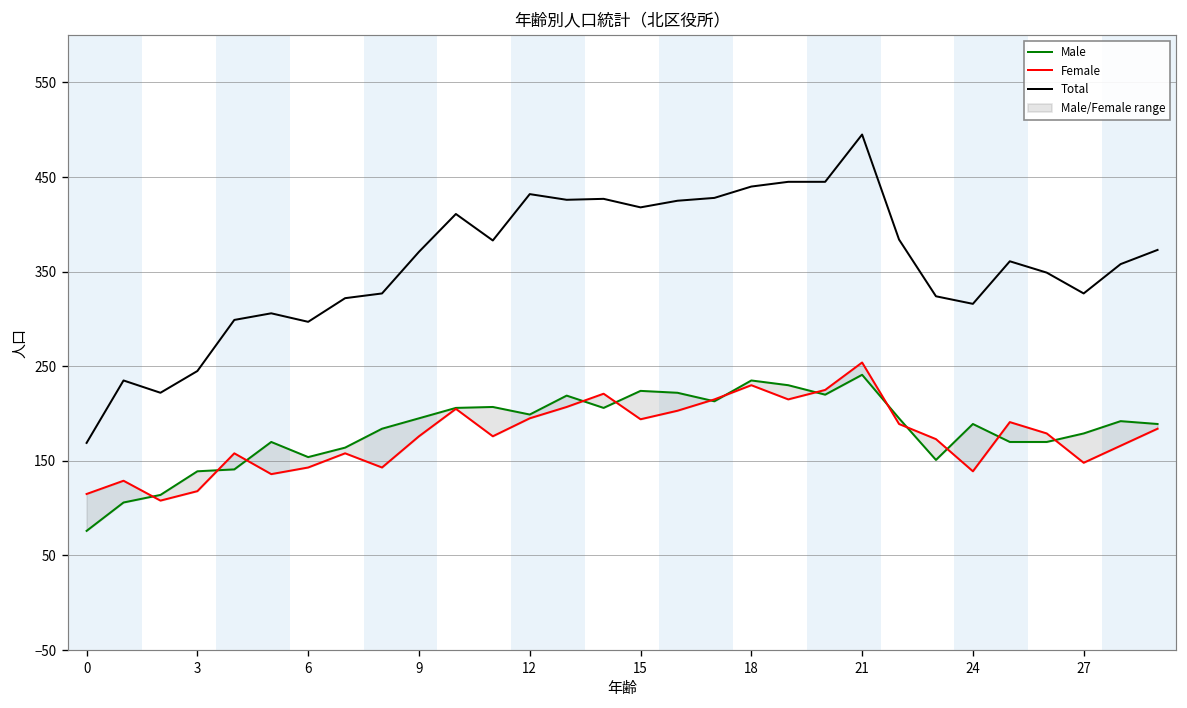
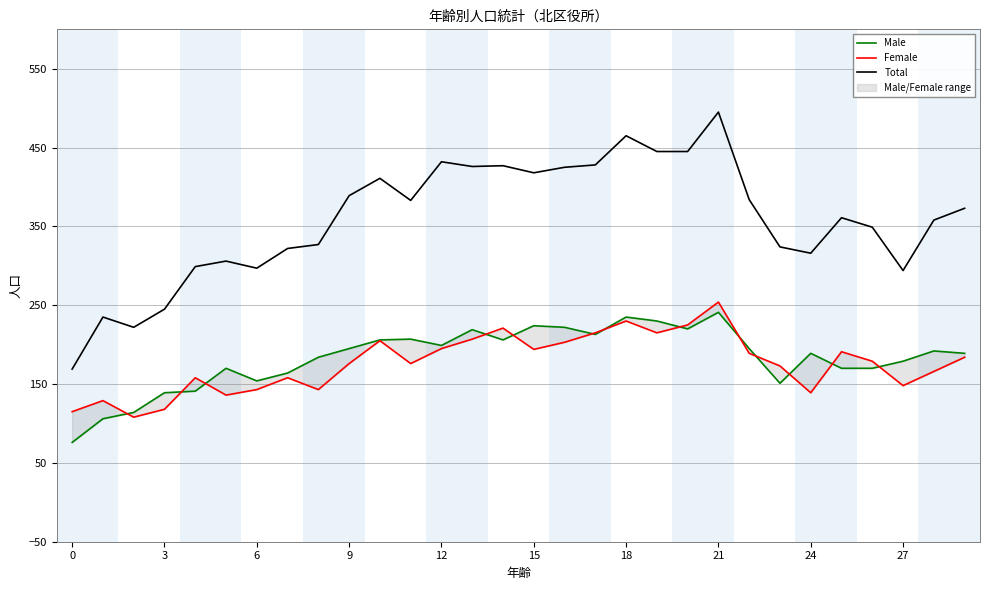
Total, 9: 370 -> 390
Total, 18: 440 -> 470
Total, 27: 330 -> 290
